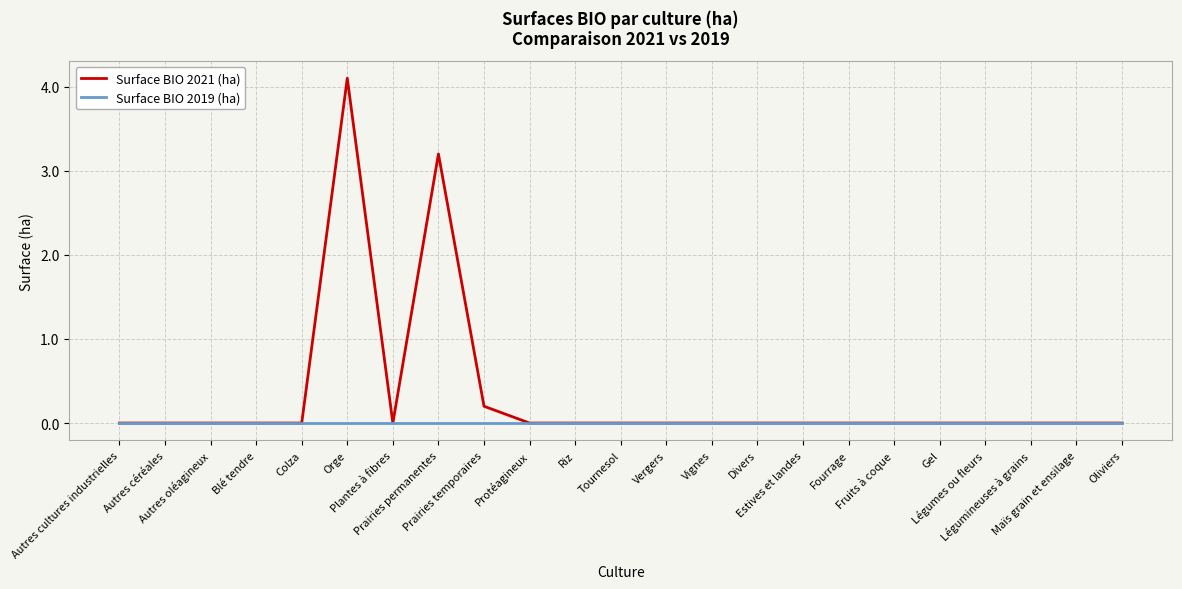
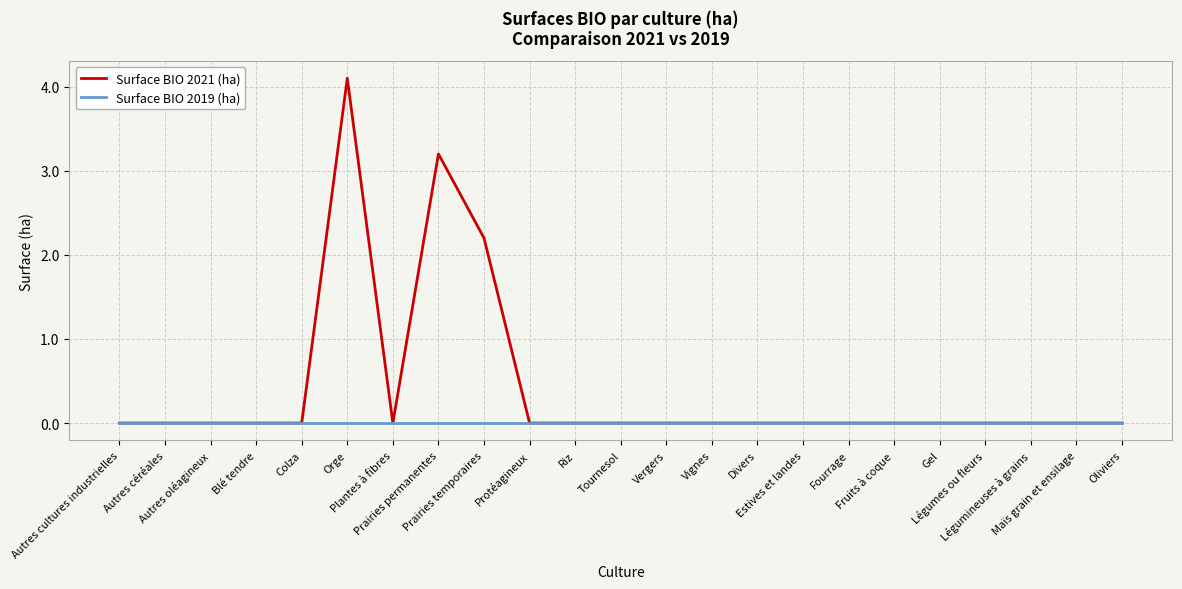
Surface BIO 2021 (ha), Prairies temporaires: 0.2 -> 2.2
